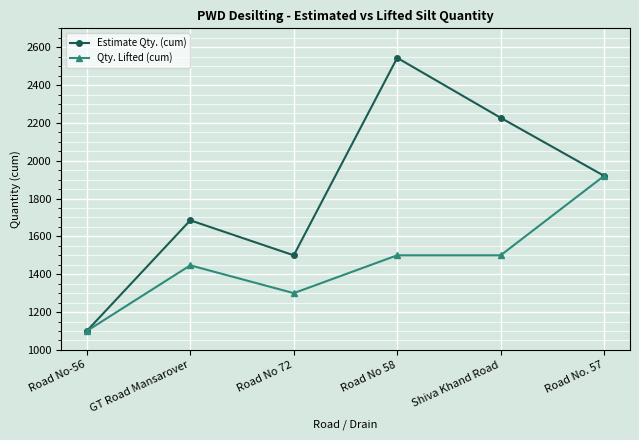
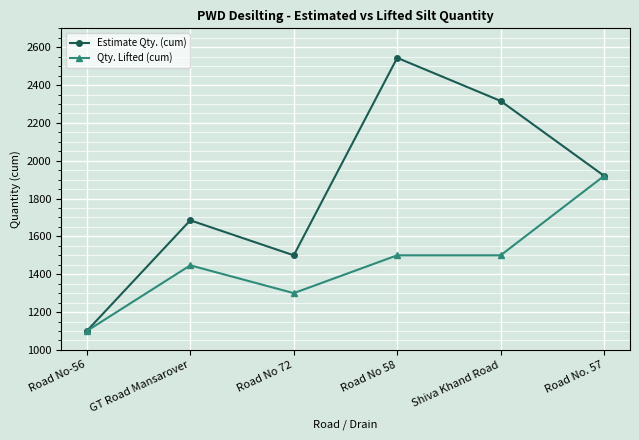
Estimate Qty. (cum), Shiva Khand Road: 2230 -> 2320
